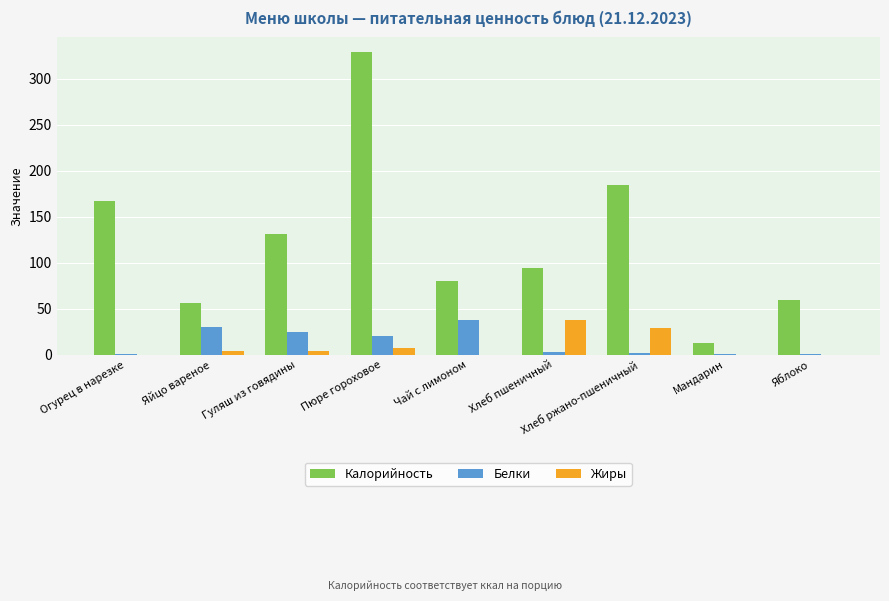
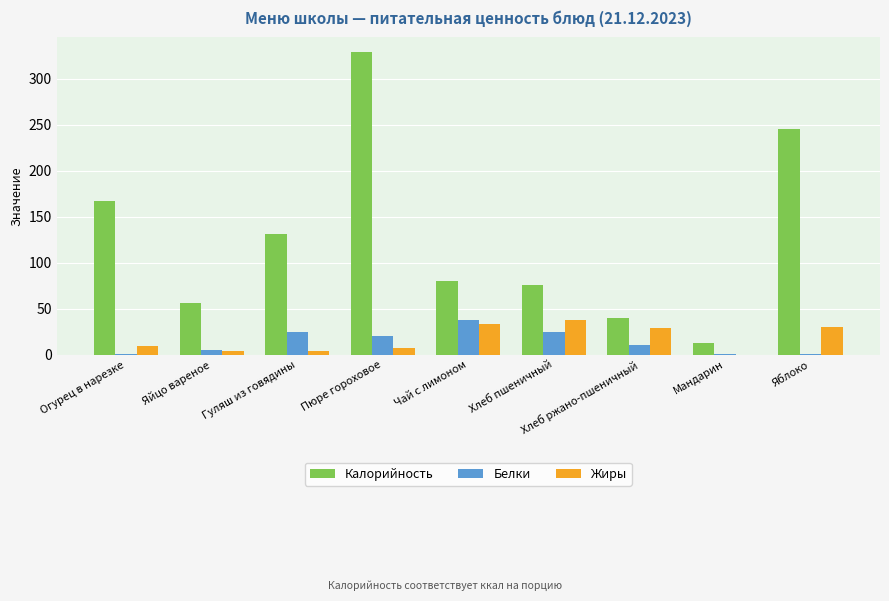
Жиры, Огурец в нарезке: 0 -> 10
Белки, Яйцо вареное: 30 -> 0
Жиры, Чай с лимоном: 0 -> 30
Калорийность, Хлеб пшеничный: 90 -> 80
Белки, Хлеб пшеничный: 0 -> 20
Калорийность, Хлеб ржано-пшеничный: 180 -> 40
Белки, Хлеб ржано-пшеничный: 0 -> 10
Калорийность, Яблоко: 60 -> 250
Жиры, Яблоко: 0 -> 30
